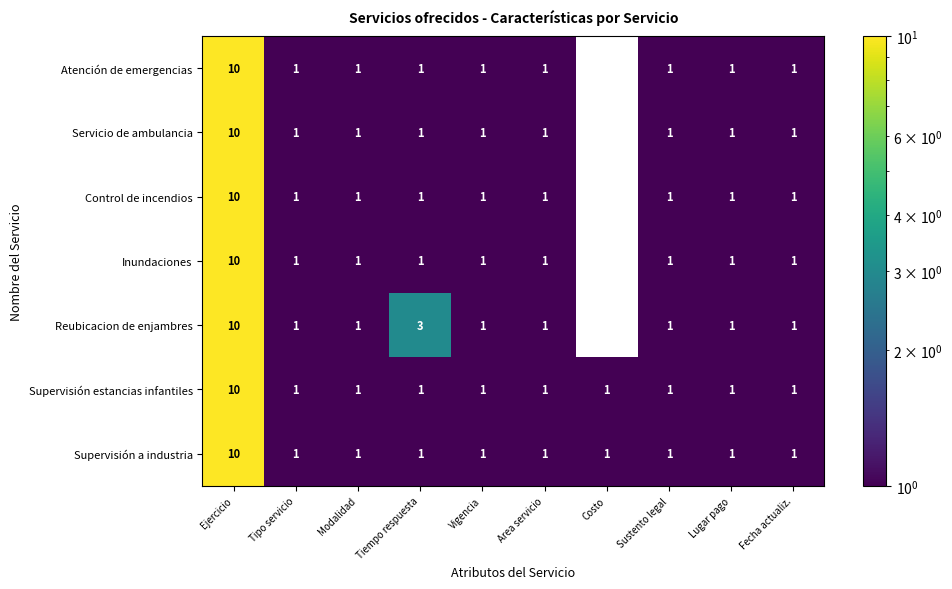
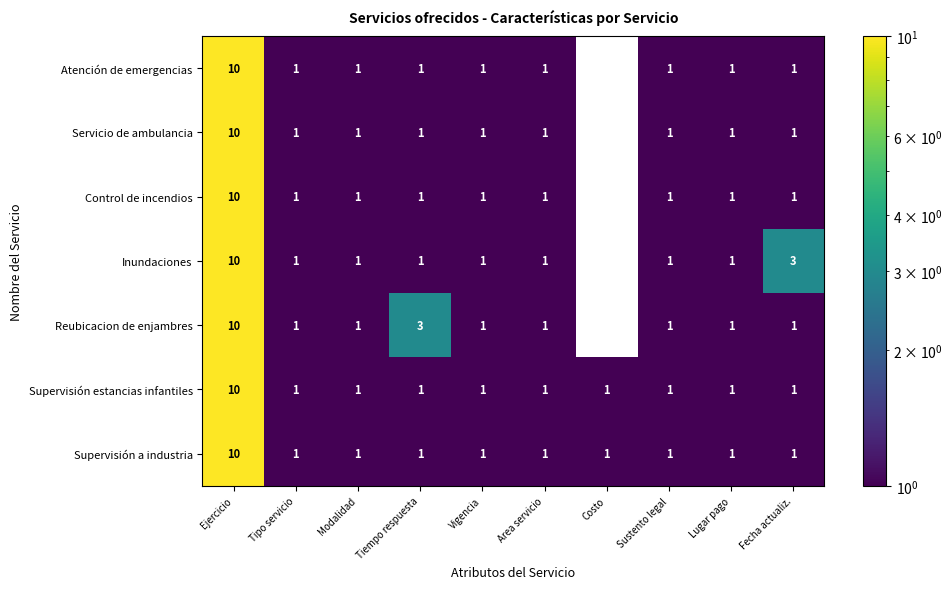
Inundaciones, Fecha actualiz.: 1 -> 3
